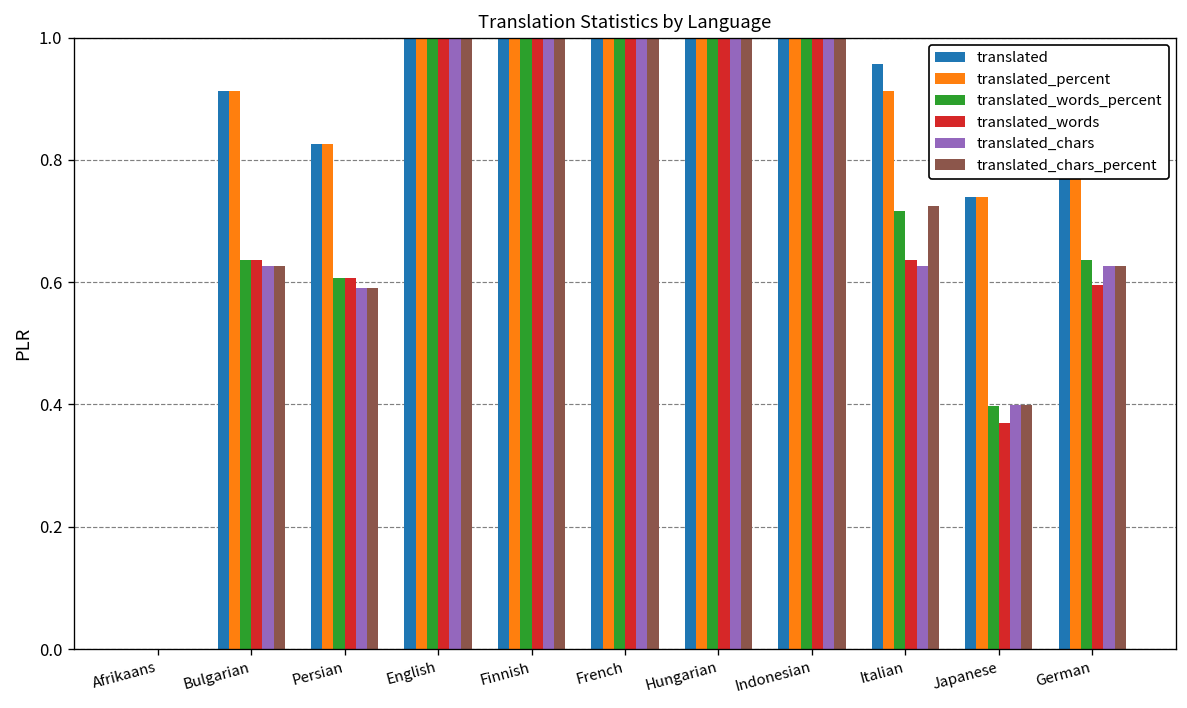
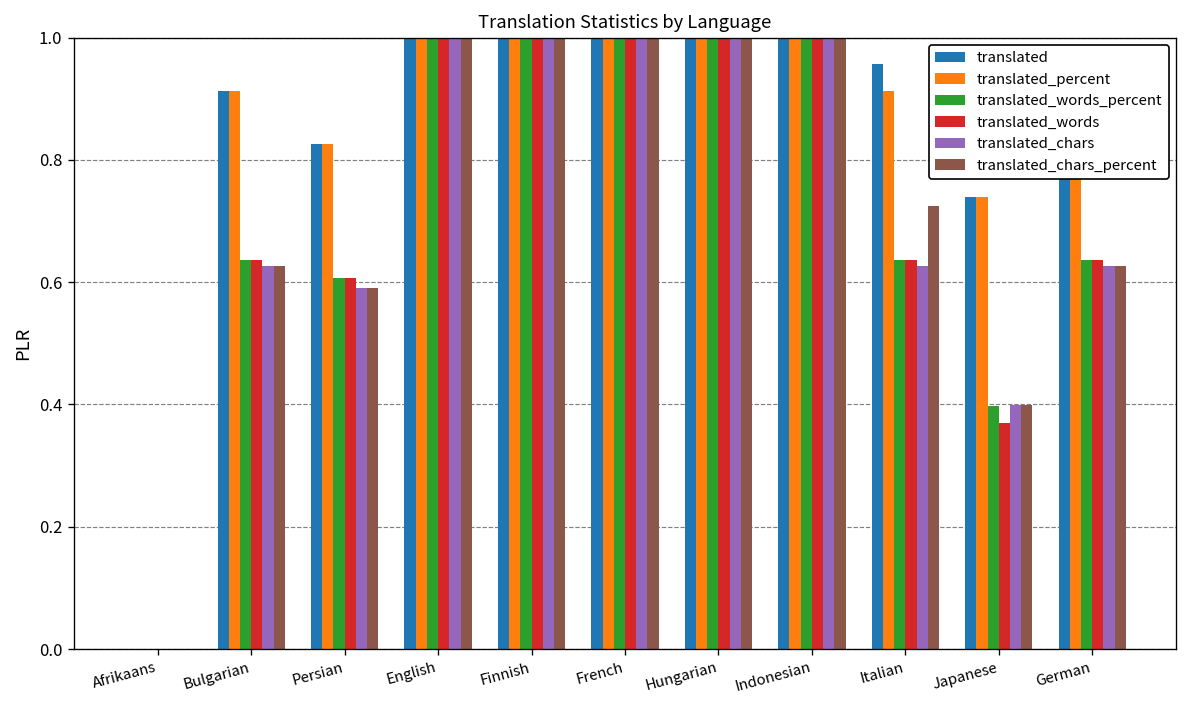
translated_words_percent, Italian: 0.72 -> 0.64
translated_words, German: 0.60 -> 0.64
